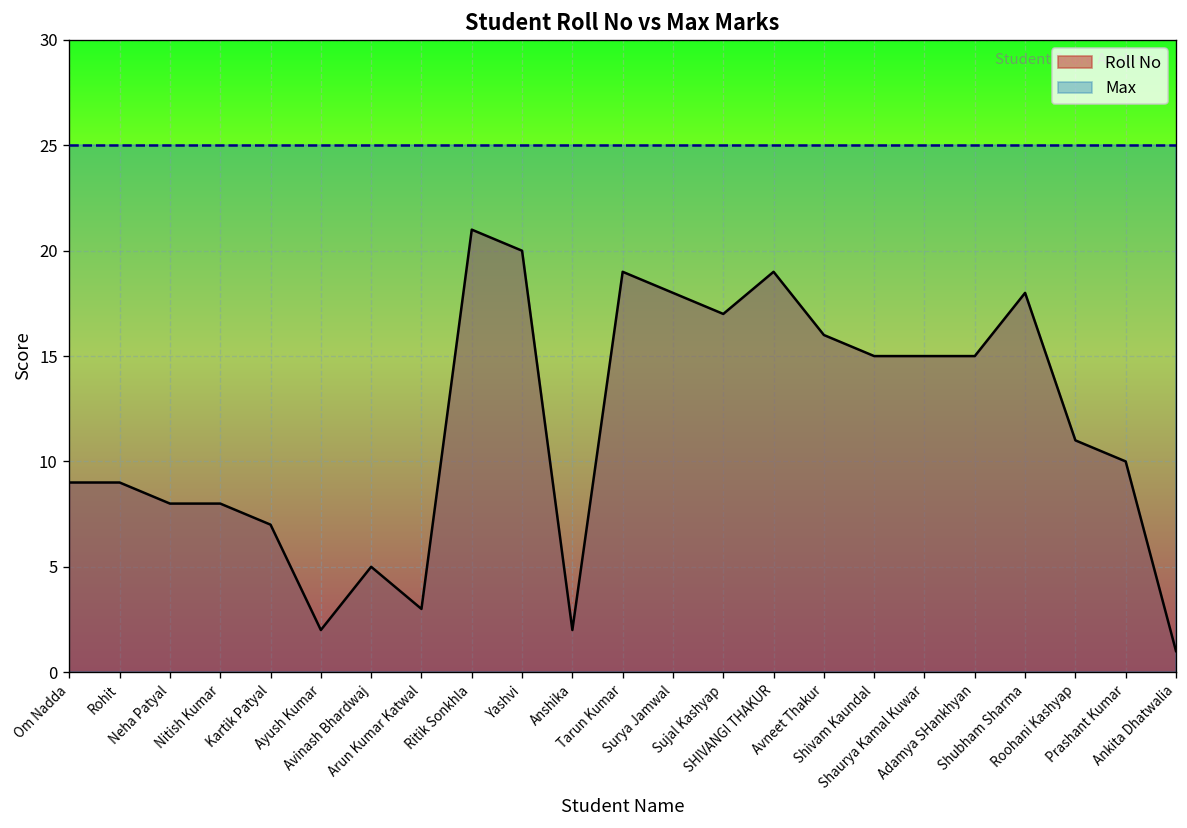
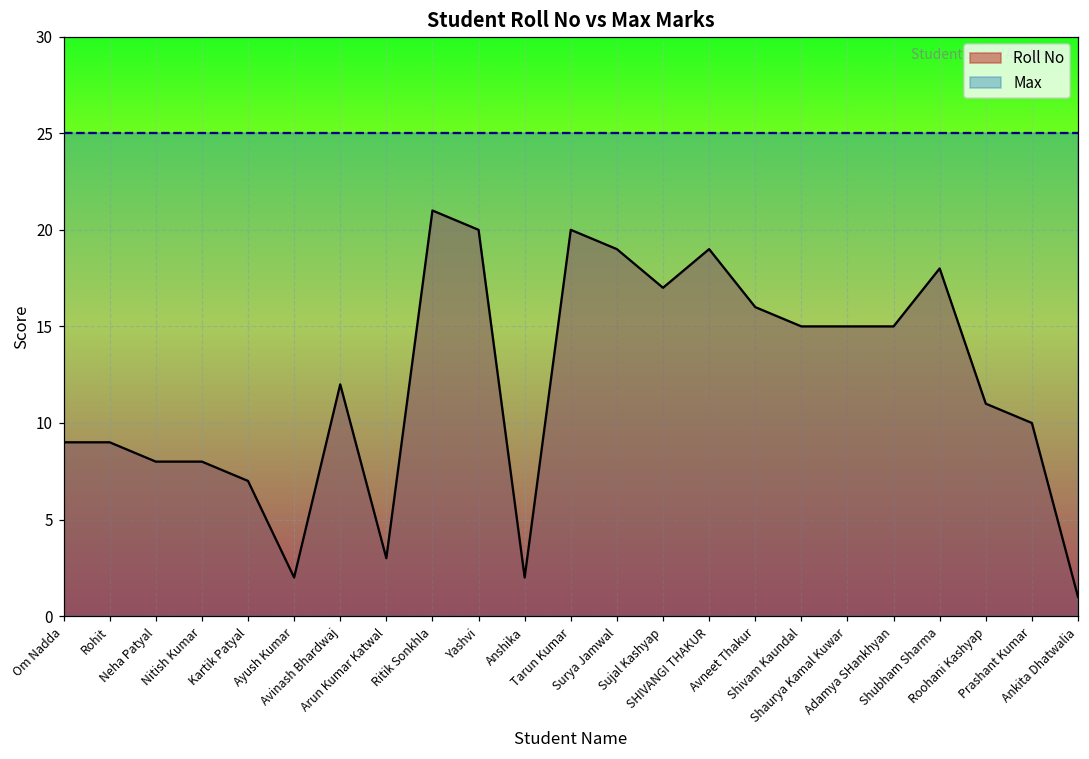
Roll No, Avinash Bhardwaj: 5 -> 12
Roll No, Tarun Kumar: 19 -> 20
Roll No, Surya Jamwal: 18 -> 19
